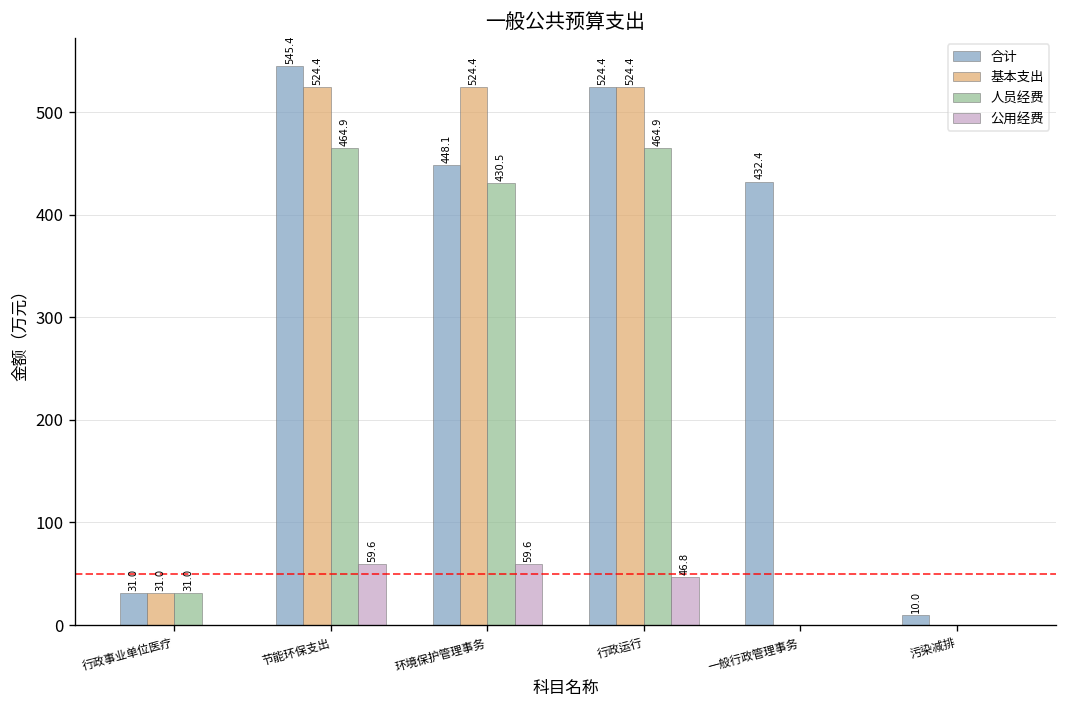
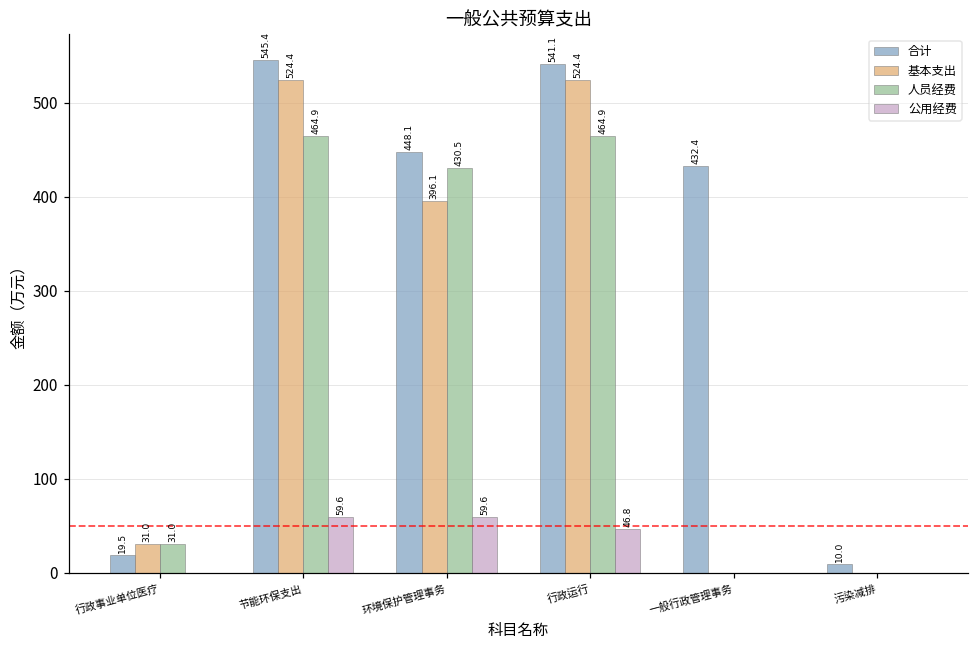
合计, 行政事业单位医疗: 31.0 -> 19.5
基本支出, 环境保护管理事务: 524.4 -> 396.1
合计, 行政运行: 524.4 -> 541.1
